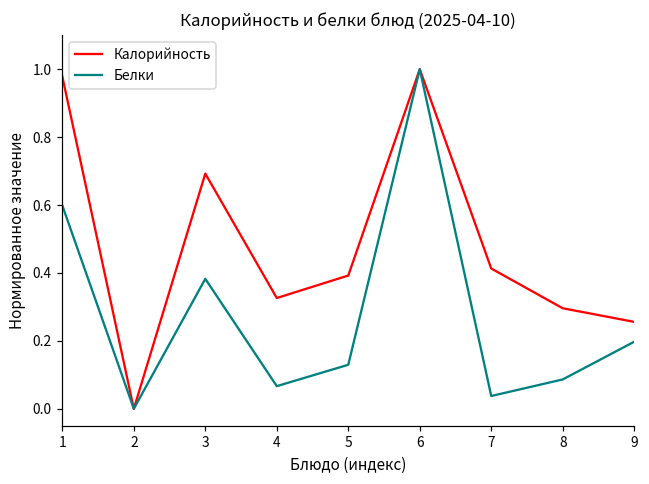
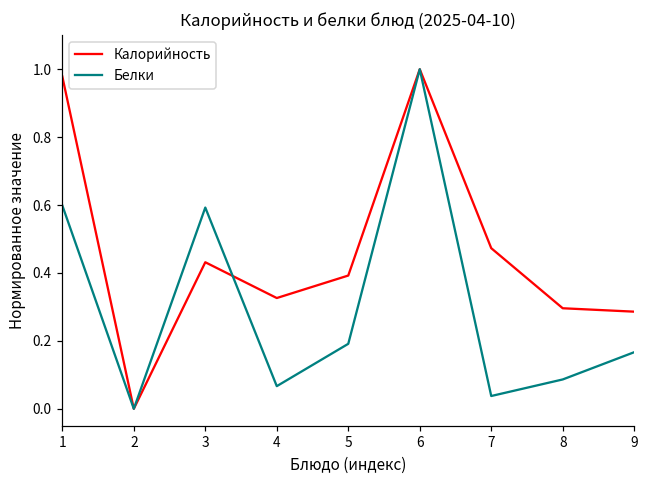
Калорийность, 3: 0.69 -> 0.43
Белки, 3: 0.38 -> 0.59
Белки, 5: 0.13 -> 0.19
Калорийность, 7: 0.41 -> 0.47
Калорийность, 9: 0.26 -> 0.29
Белки, 9: 0.20 -> 0.17
